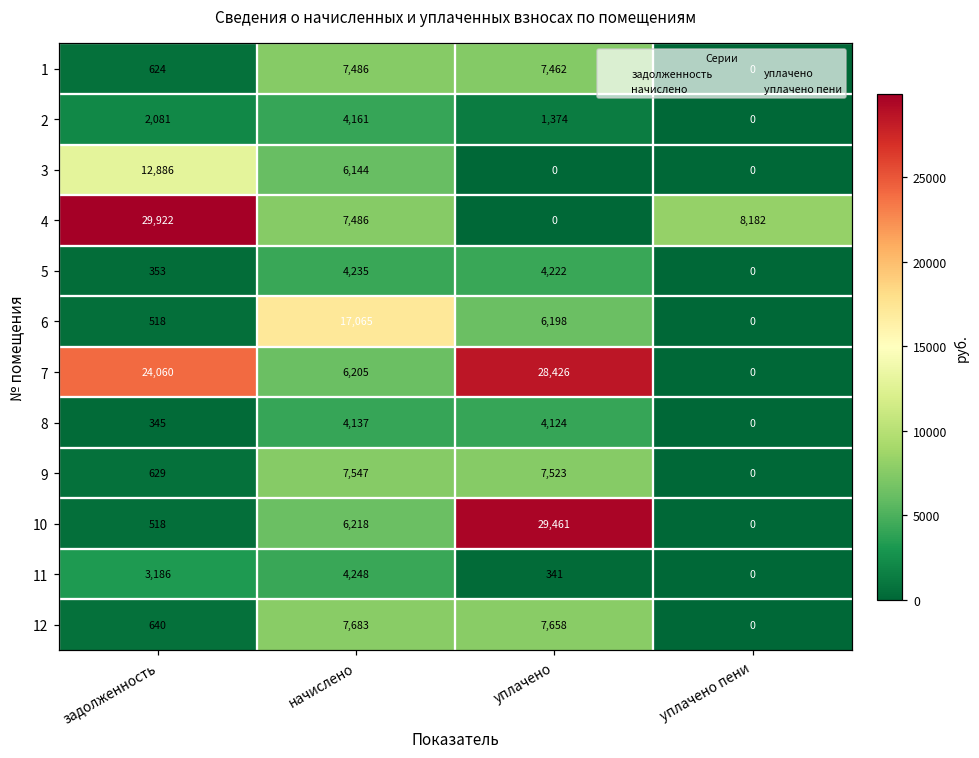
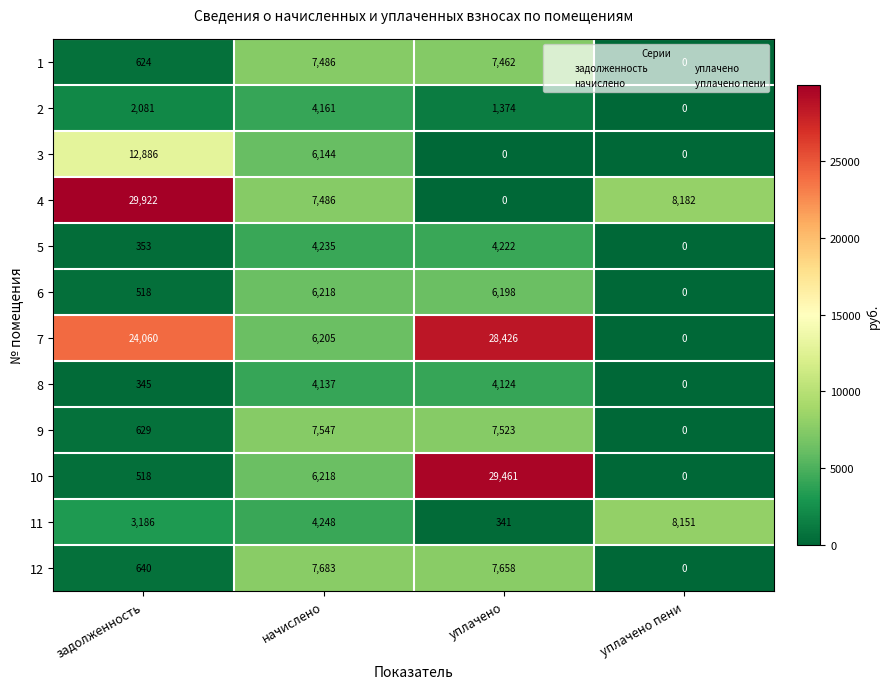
6, начислено: 17,065 -> 6,218
11, уплачено пени: 0 -> 8,151
